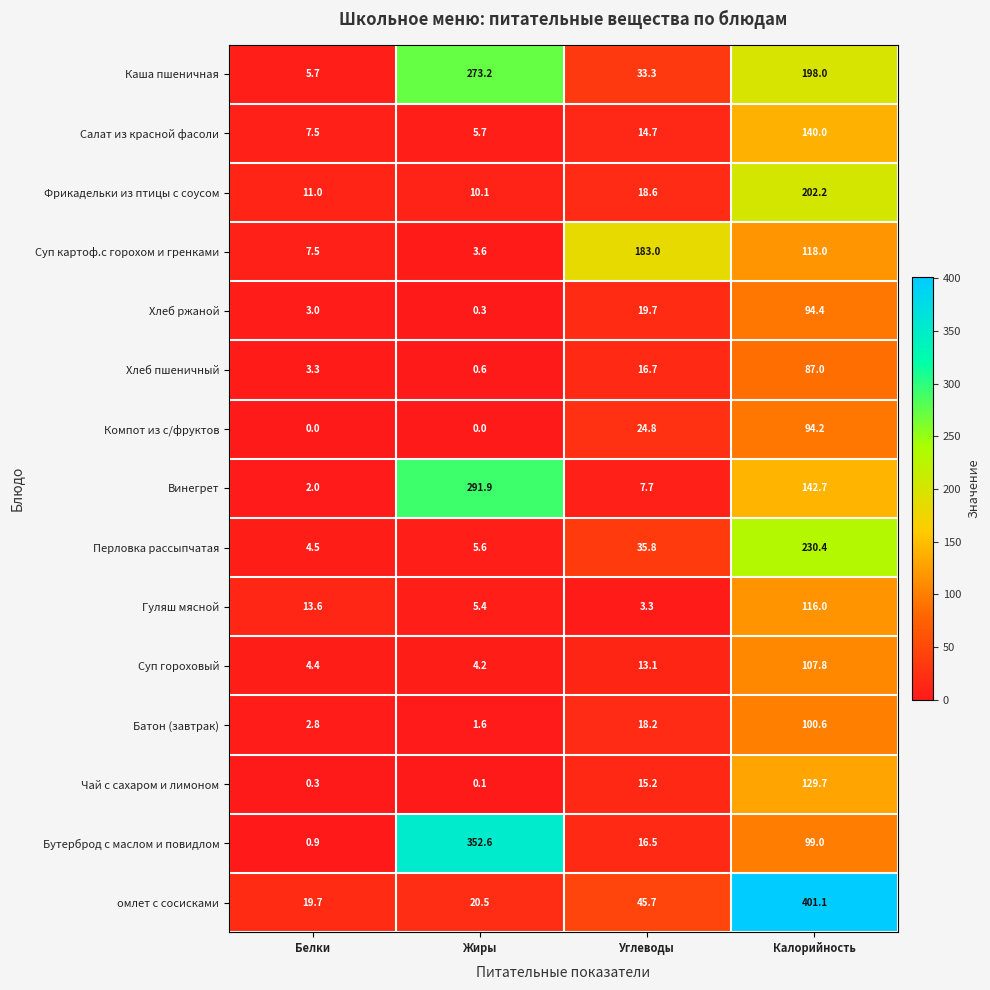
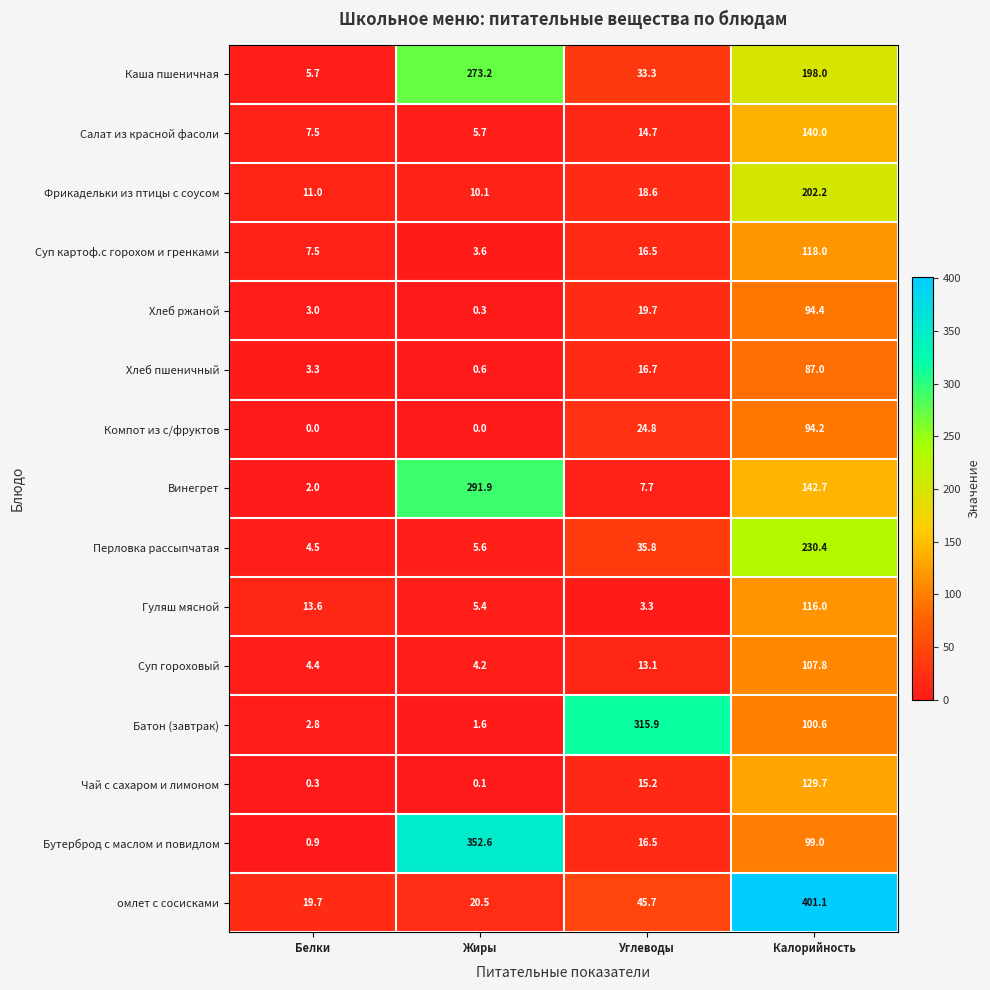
Суп картоф.с горохом и гренками, Углеводы: 183.0 -> 16.5
Батон (завтрак), Углеводы: 18.2 -> 315.9
